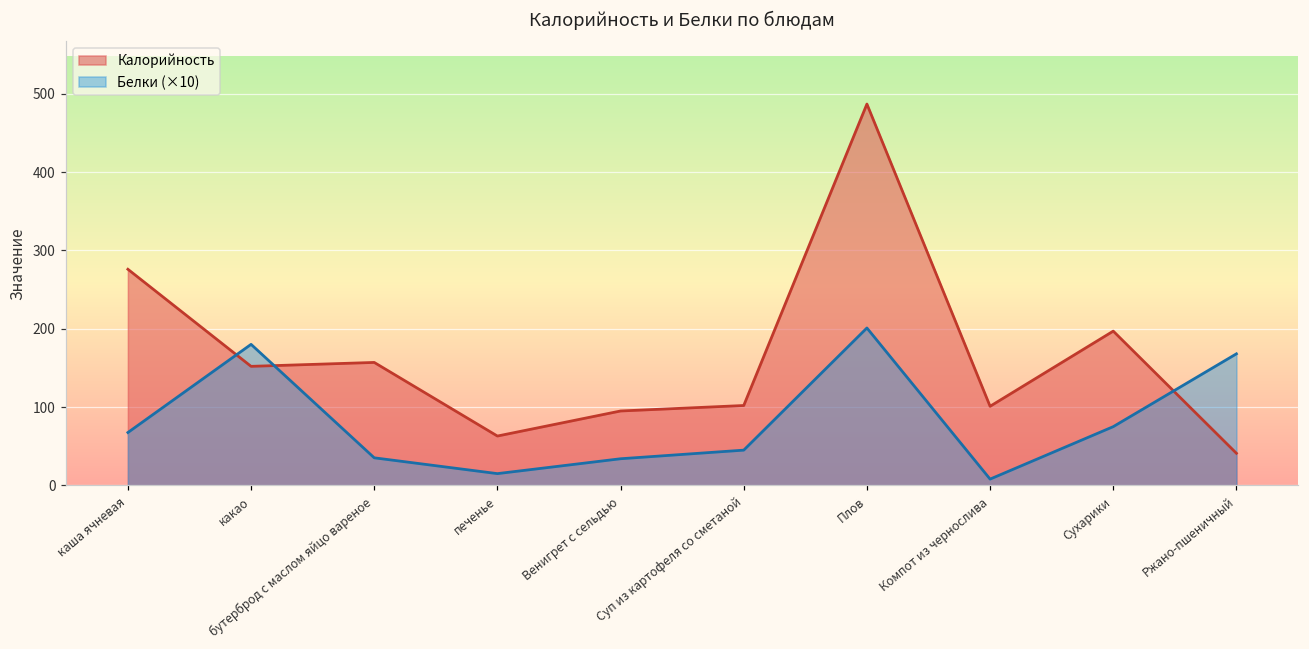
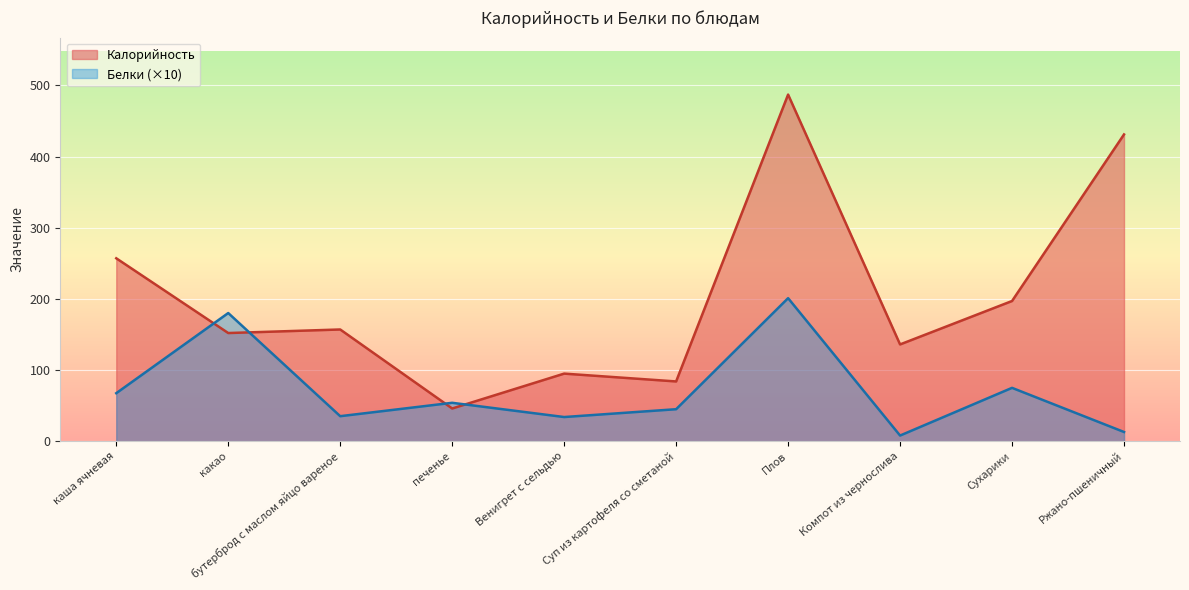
Калорийность, каша ячневая: 280 -> 260
Калорийность, печенье: 60 -> 50
Белки (×10), печенье: 20 -> 50
Калорийность, Суп из картофеля со сметаной: 100 -> 80
Калорийность, Компот из чернослива: 100 -> 140
Калорийность, Ржано-пшеничный: 40 -> 430
Белки (×10), Ржано-пшеничный: 170 -> 10
